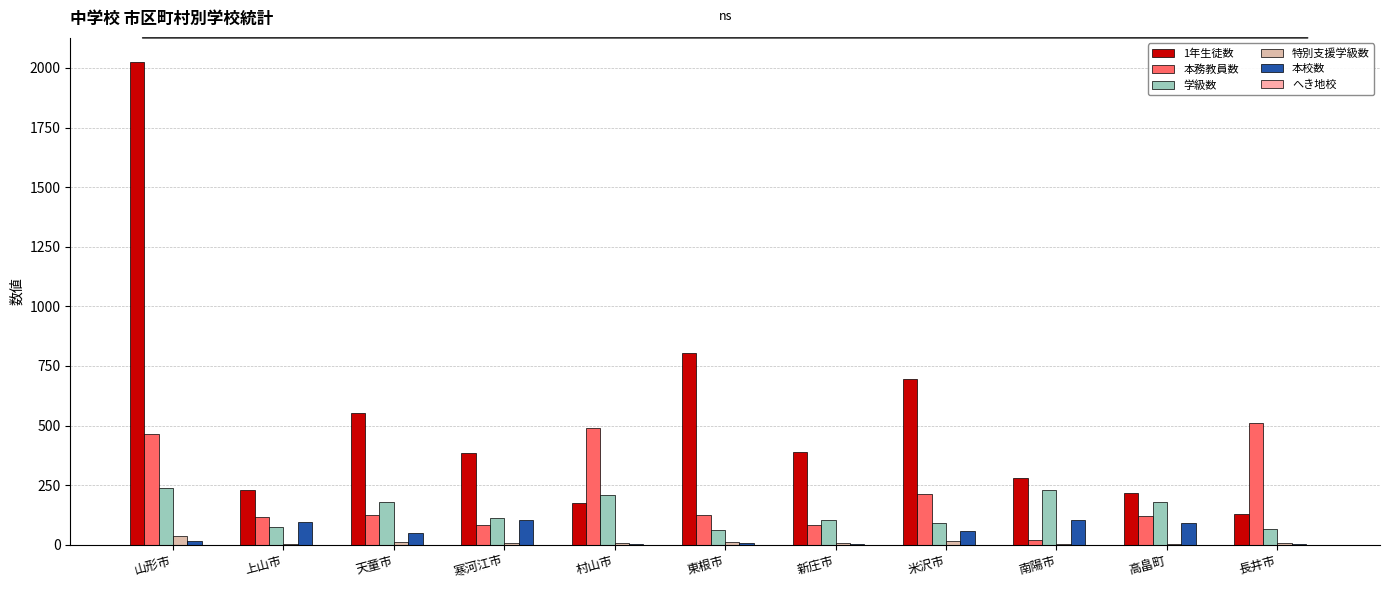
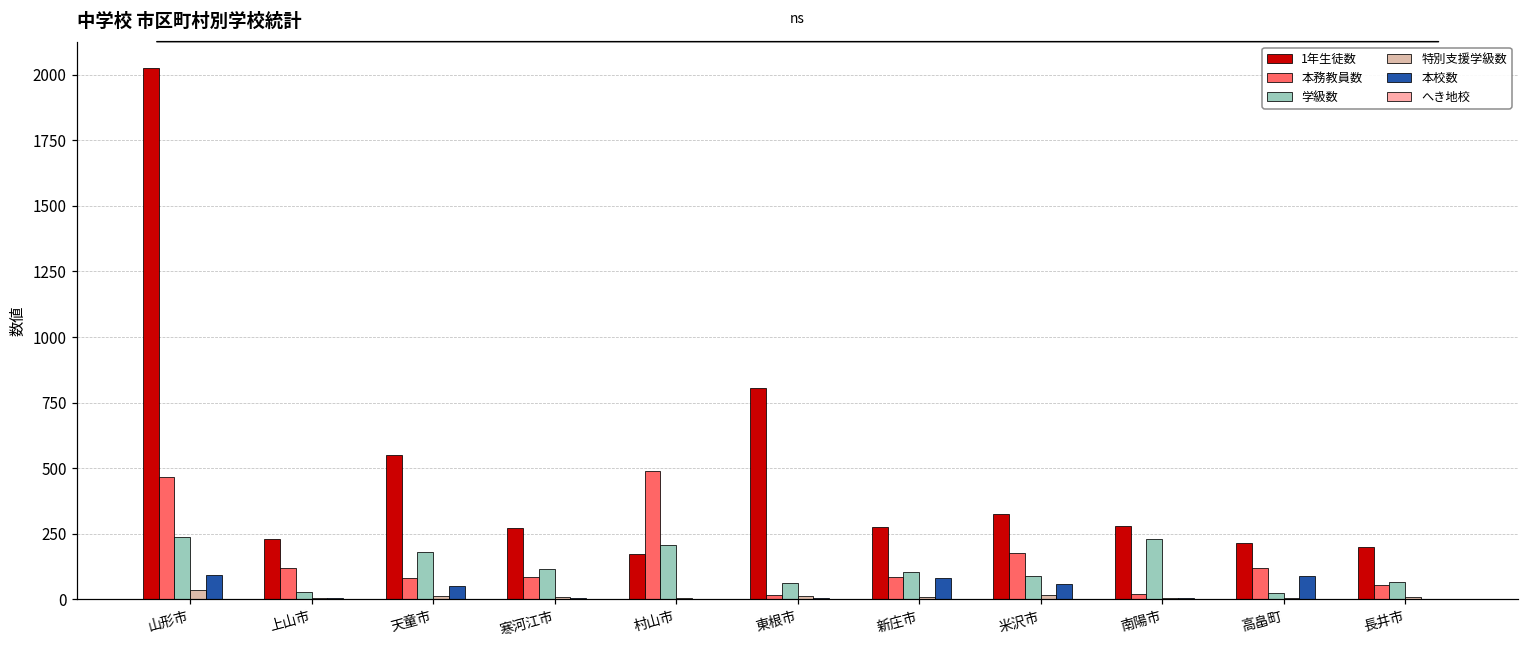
本校数, 山形市: 20 -> 90
学級数, 上山市: 70 -> 30
本校数, 上山市: 100 -> 0
本務教員数, 天童市: 120 -> 80
1年生徒数, 寒河江市: 390 -> 270
本校数, 寒河江市: 110 -> 0
本務教員数, 東根市: 130 -> 20
1年生徒数, 新庄市: 390 -> 280
本校数, 新庄市: 0 -> 80
1年生徒数, 米沢市: 690 -> 330
本務教員数, 米沢市: 210 -> 180
本校数, 南陽市: 110 -> 0
学級数, 高畠町: 180 -> 20
1年生徒数, 長井市: 130 -> 200
本務教員数, 長井市: 510 -> 50
